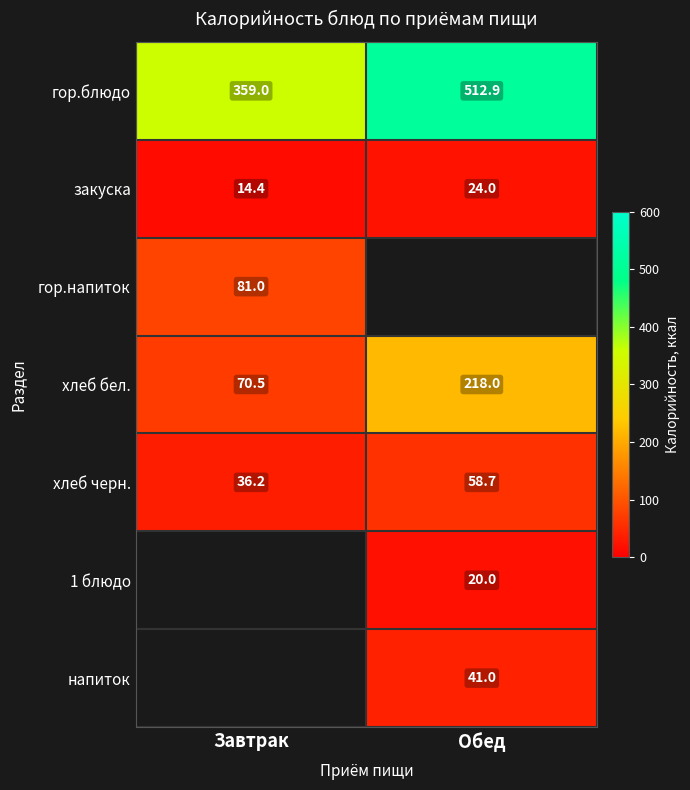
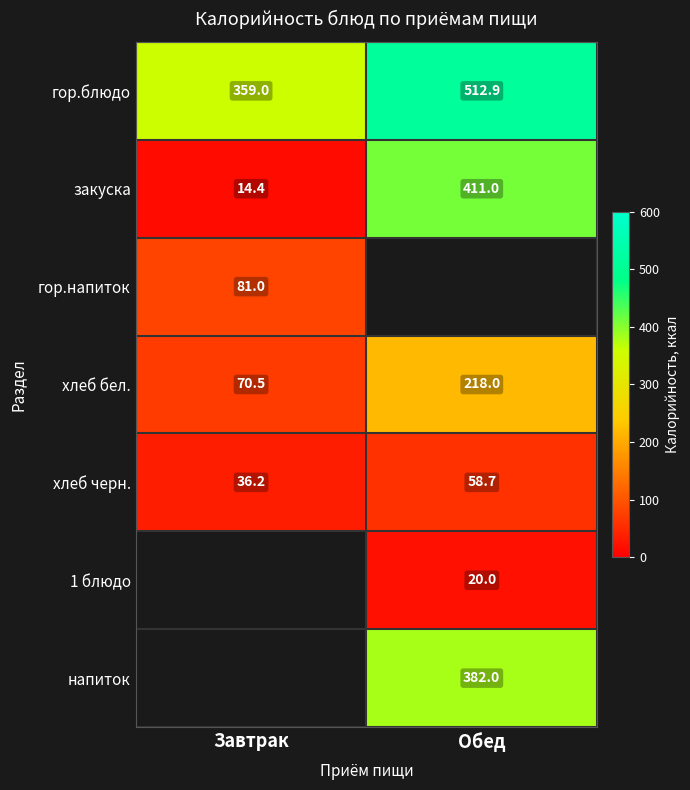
закуска, Обед: 24.0 -> 411.0
напиток, Обед: 41.0 -> 382.0
